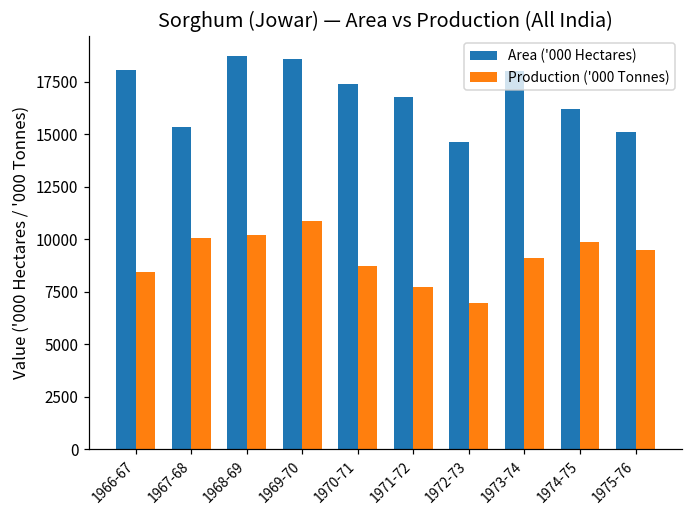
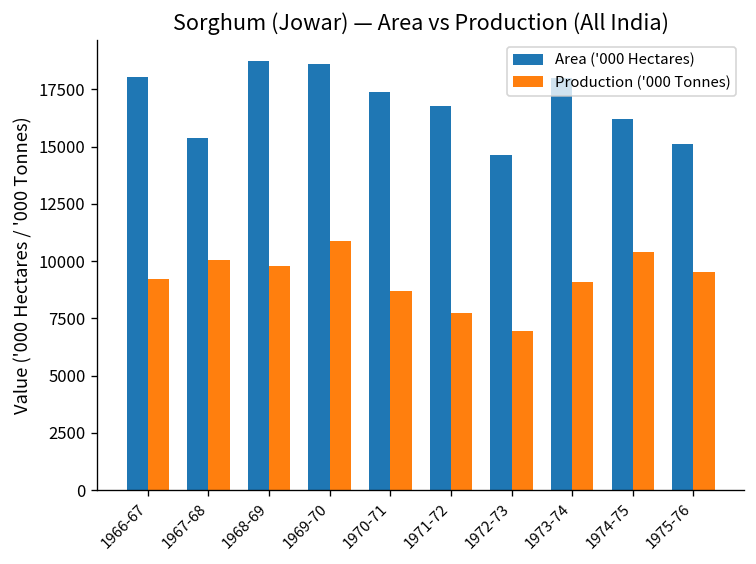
Production ('000 Tonnes), 1966-67: 8500 -> 9200
Production ('000 Tonnes), 1968-69: 10200 -> 9800
Production ('000 Tonnes), 1974-75: 9900 -> 10400
